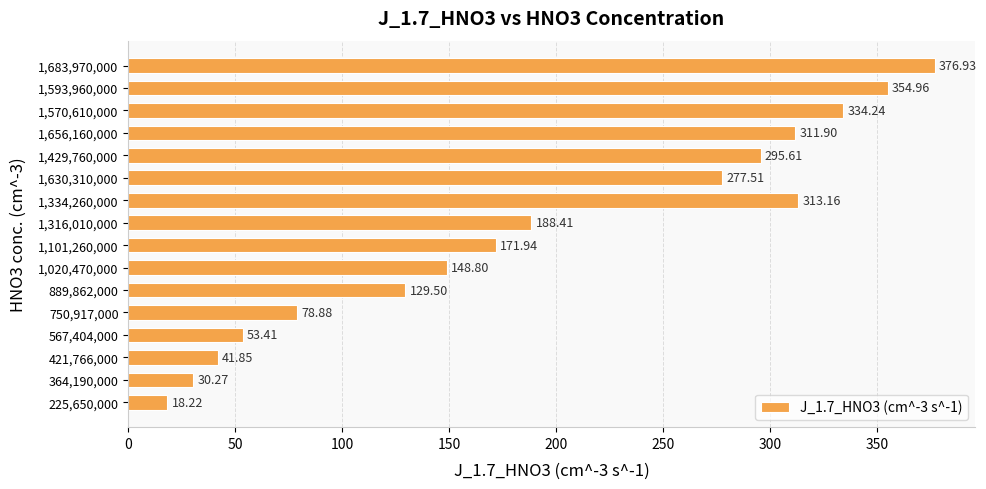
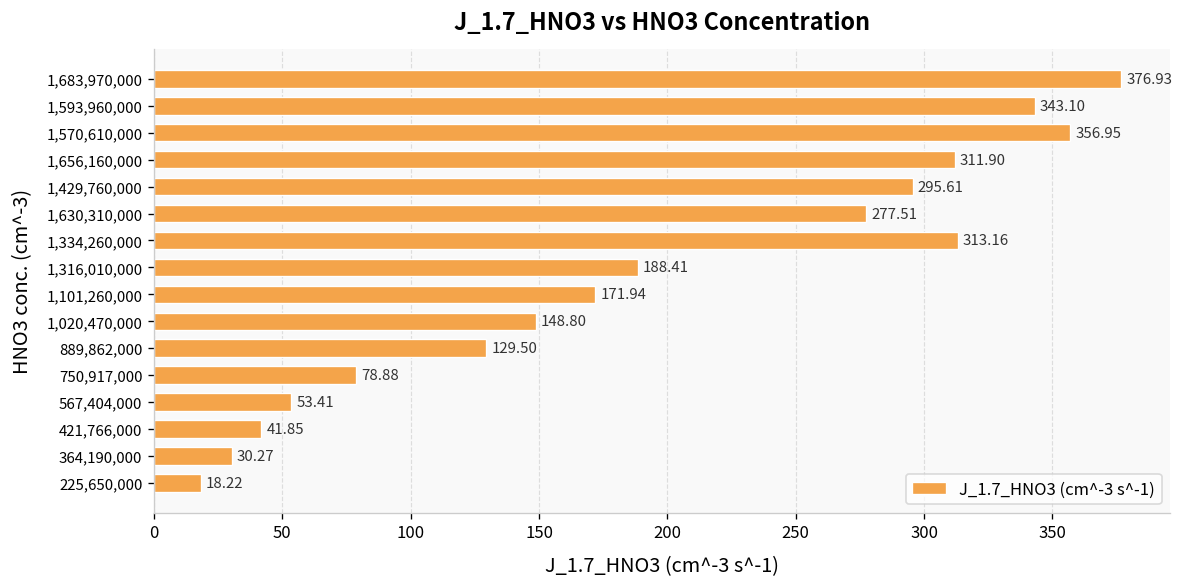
1,593,960,000: 354.96 -> 343.10
1,570,610,000: 334.24 -> 356.95
